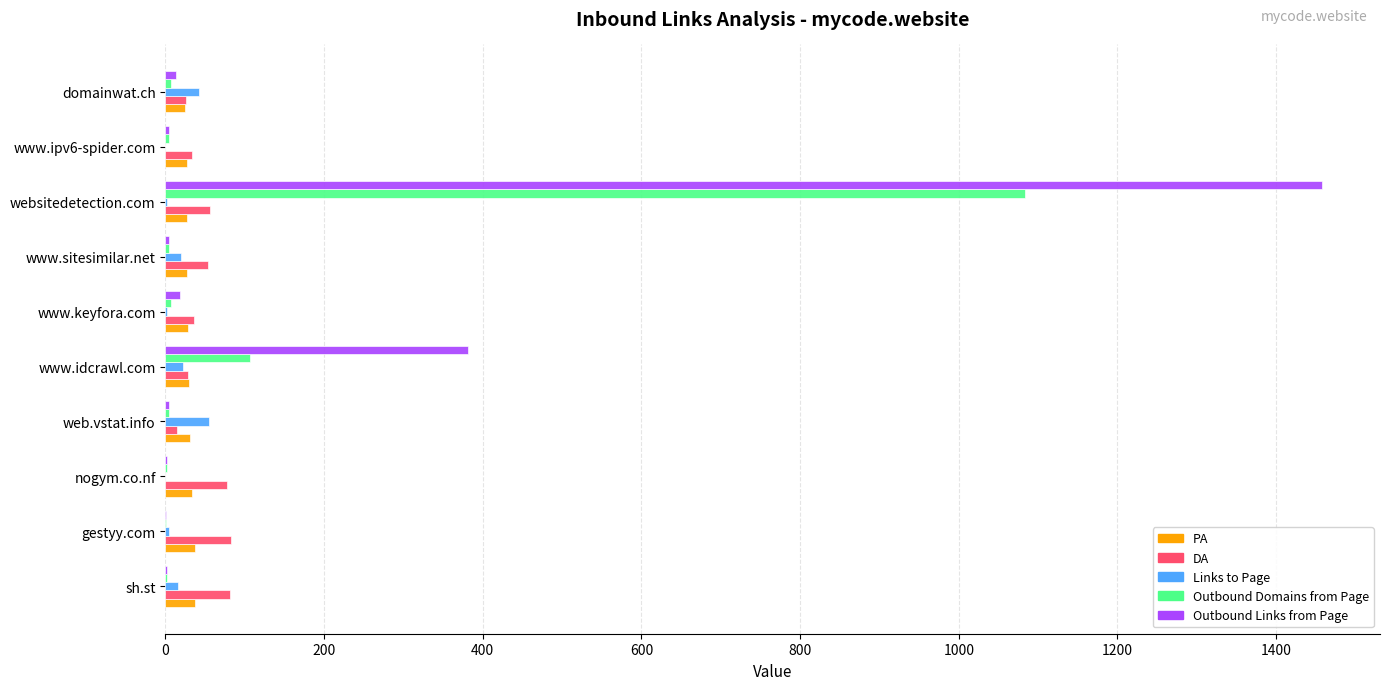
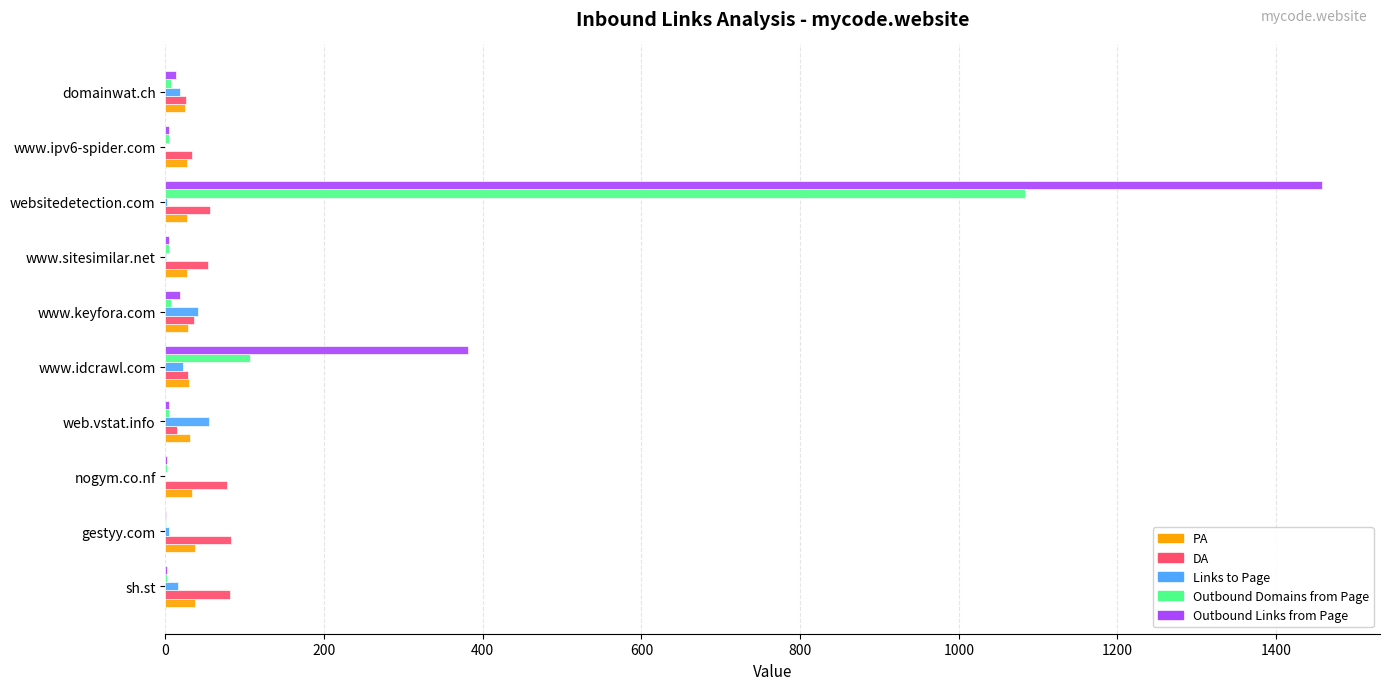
Links to Page, domainwat.ch: 40 -> 20
Links to Page, www.sitesimilar.net: 20 -> 0
Links to Page, www.keyfora.com: 0 -> 40
